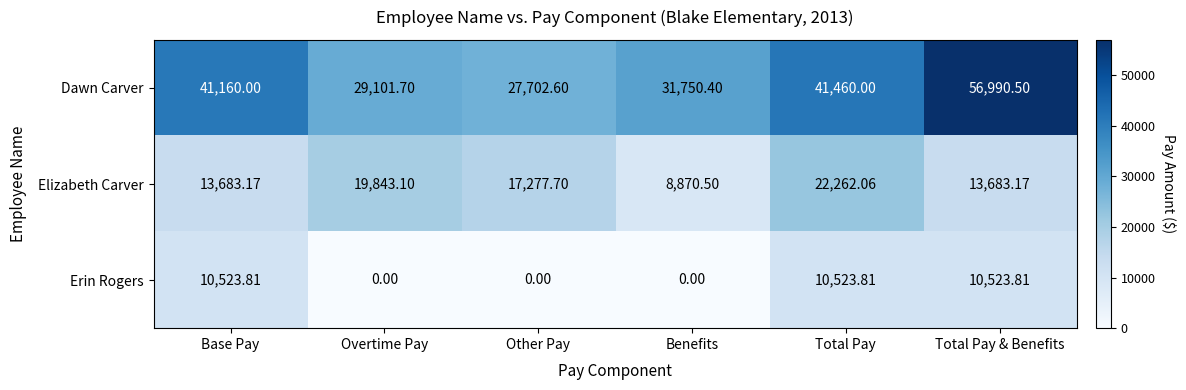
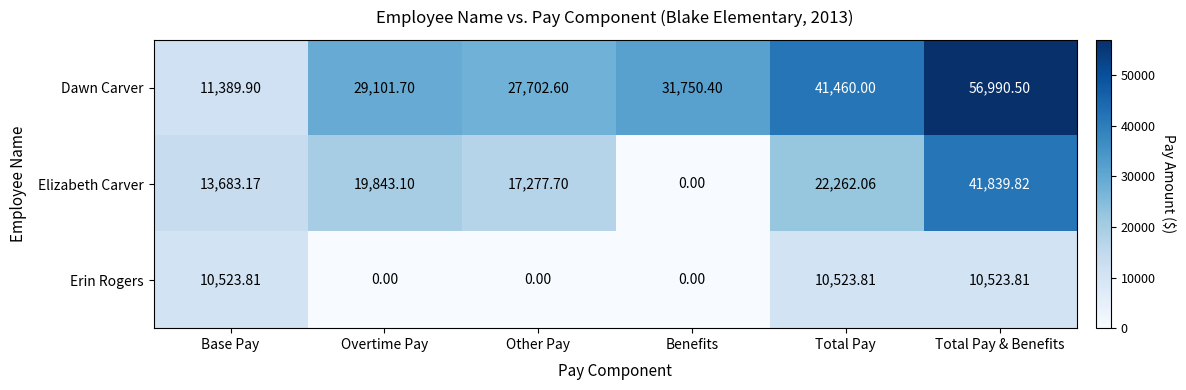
Dawn Carver, Base Pay: 41,160.00 -> 11,389.90
Elizabeth Carver, Benefits: 8,870.50 -> 0.00
Elizabeth Carver, Total Pay & Benefits: 13,683.17 -> 41,839.82
